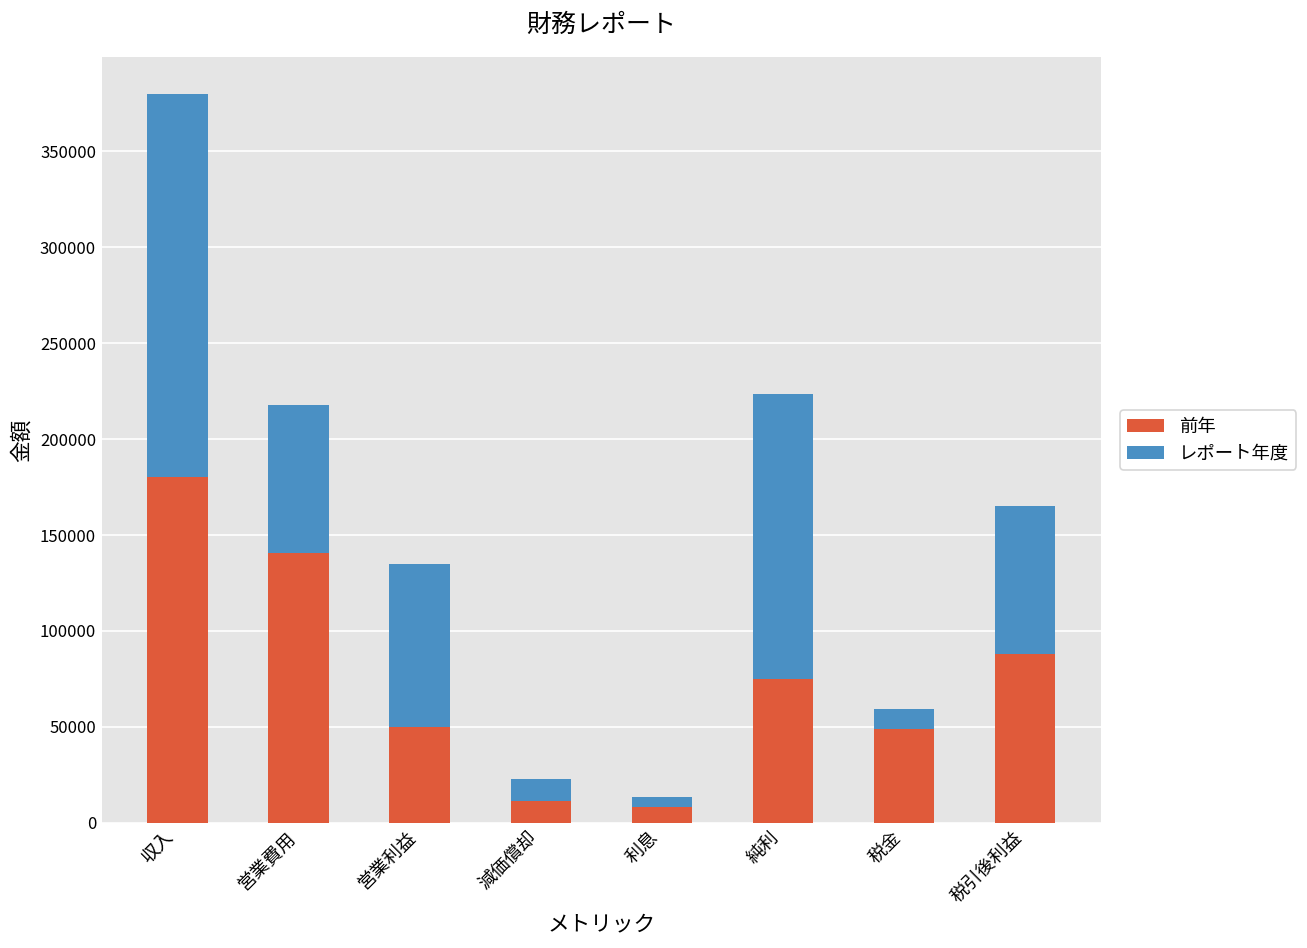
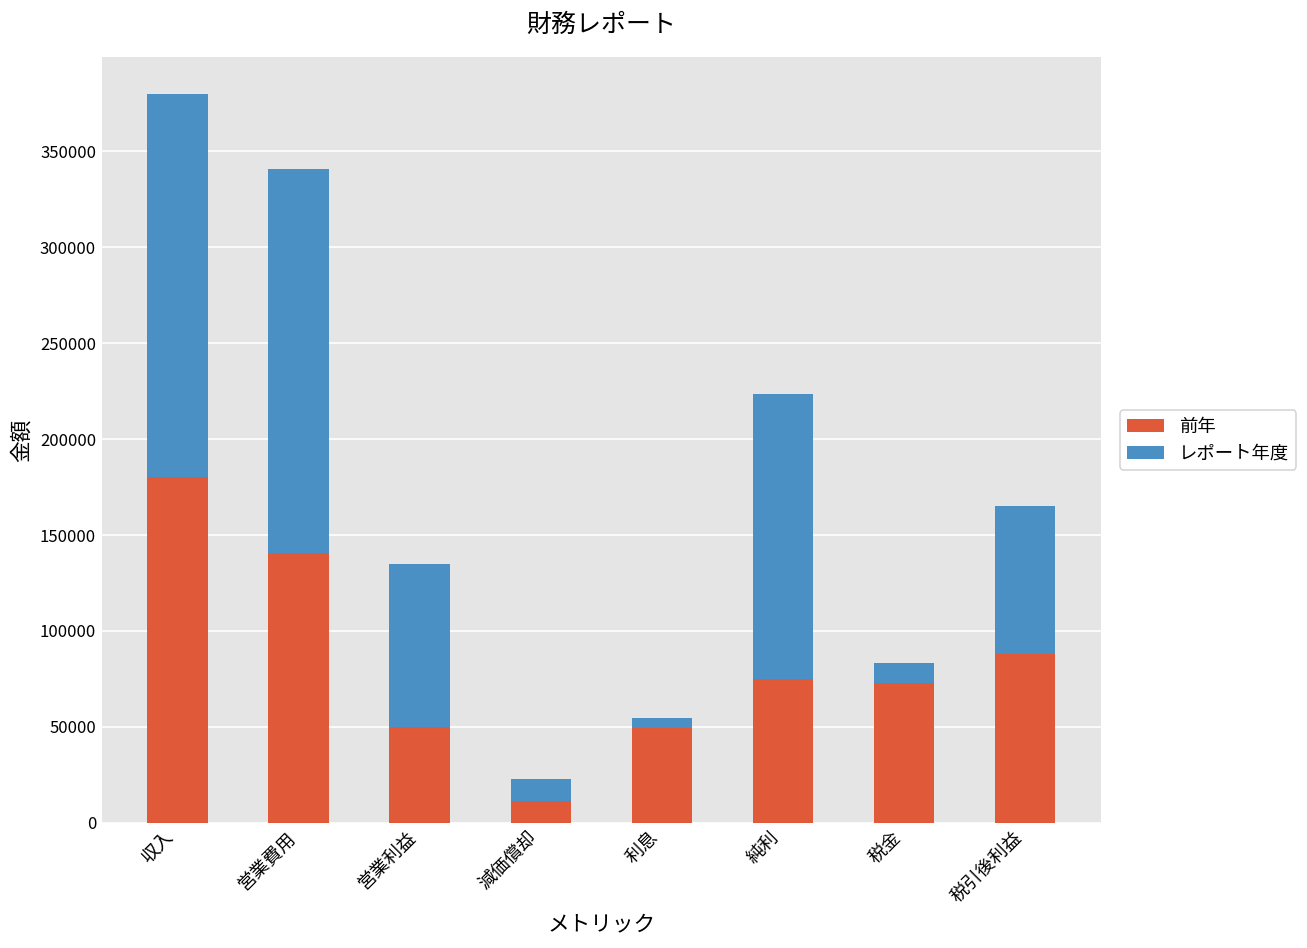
レポート年度, 営業費用: 77000 -> 200000
前年, 利息: 8000 -> 50000
前年, 税金: 49000 -> 73000
